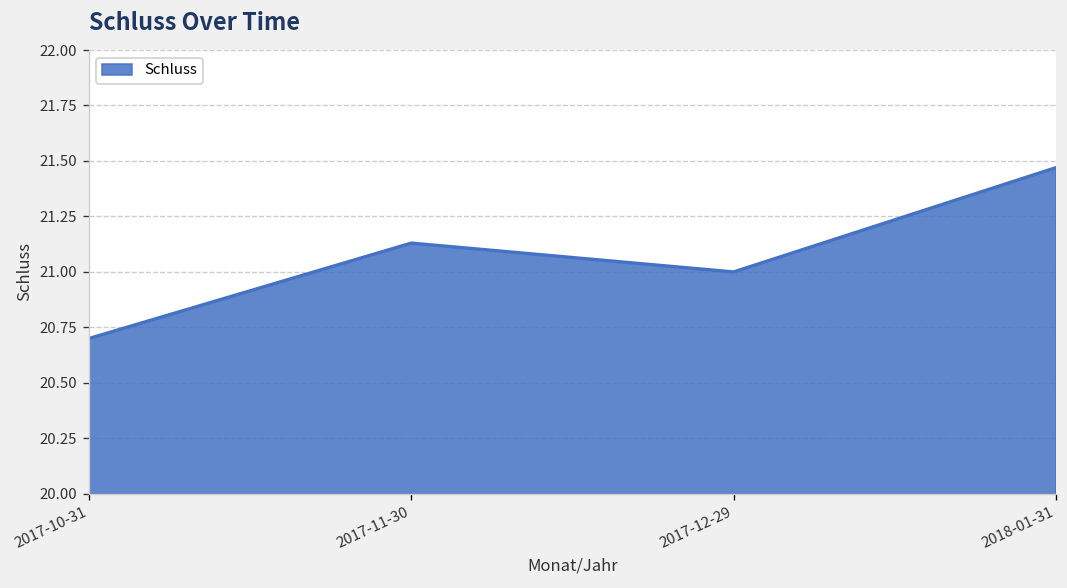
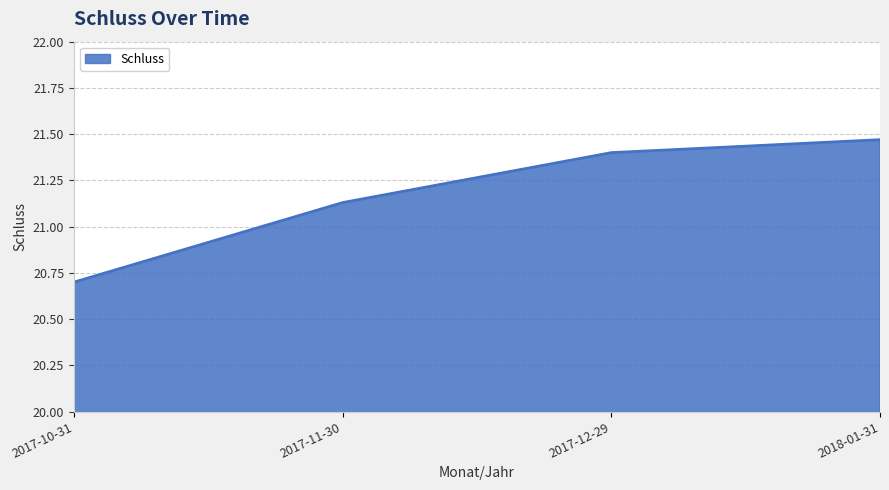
2017-12-29: 21.0 -> 21.4
